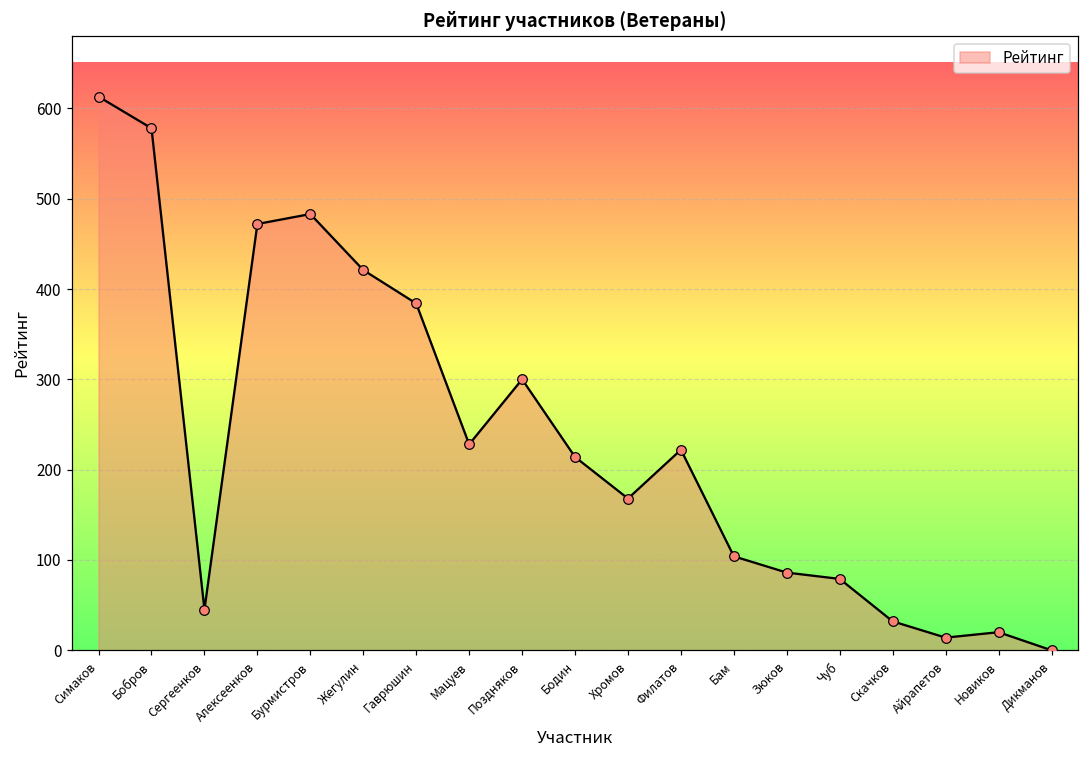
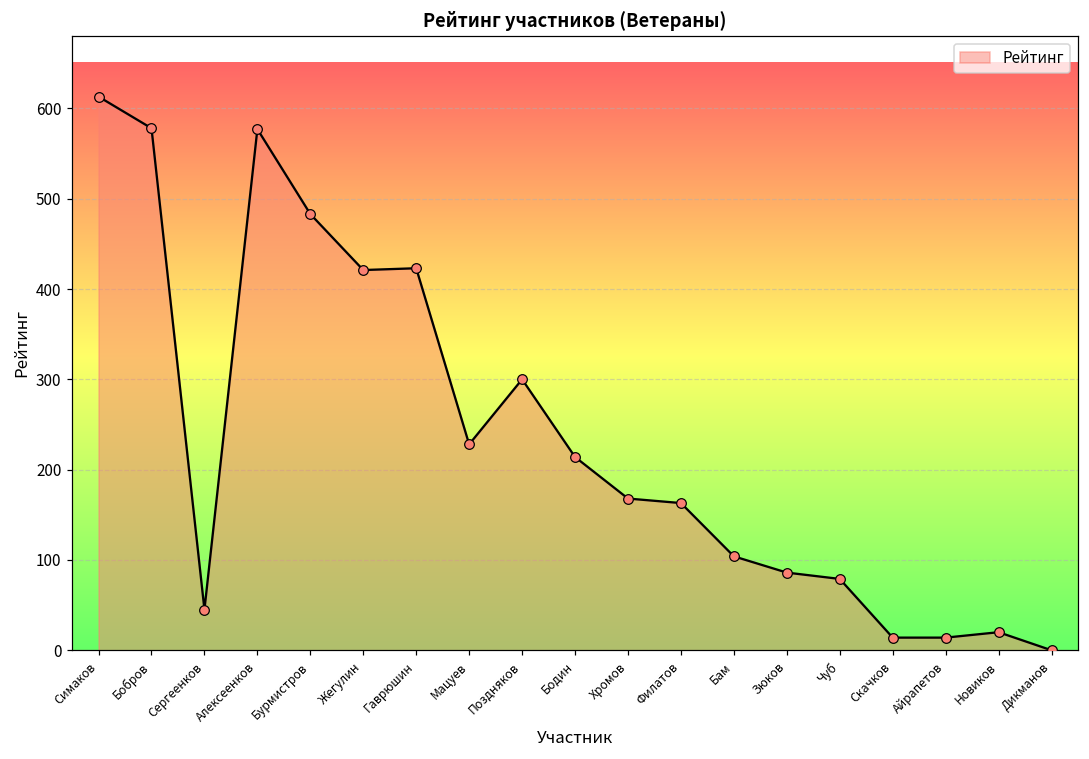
Алексеенков: 470 -> 580
Гаврюшин: 380 -> 420
Филатов: 220 -> 160
Скачков: 30 -> 10
